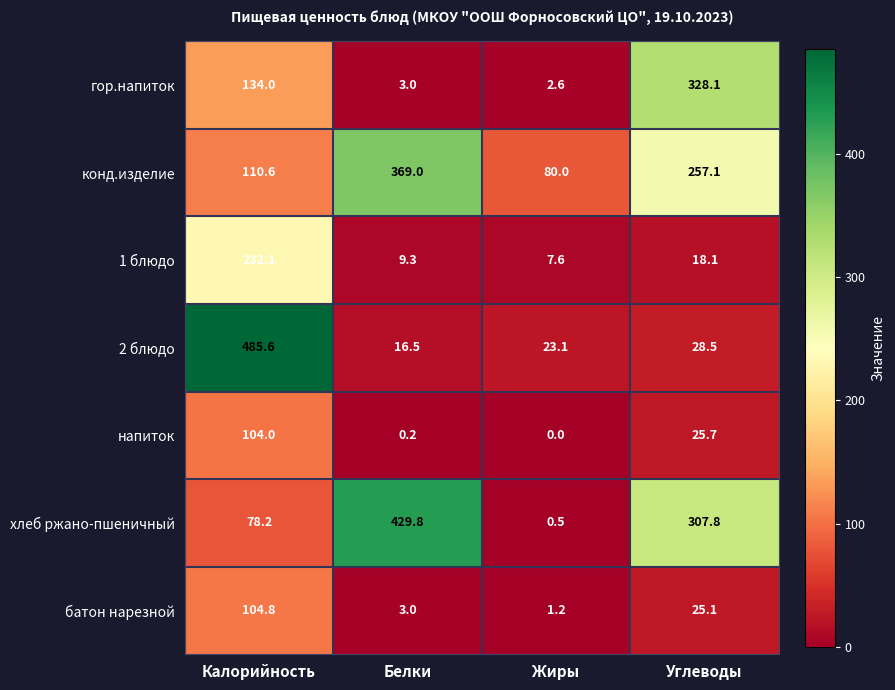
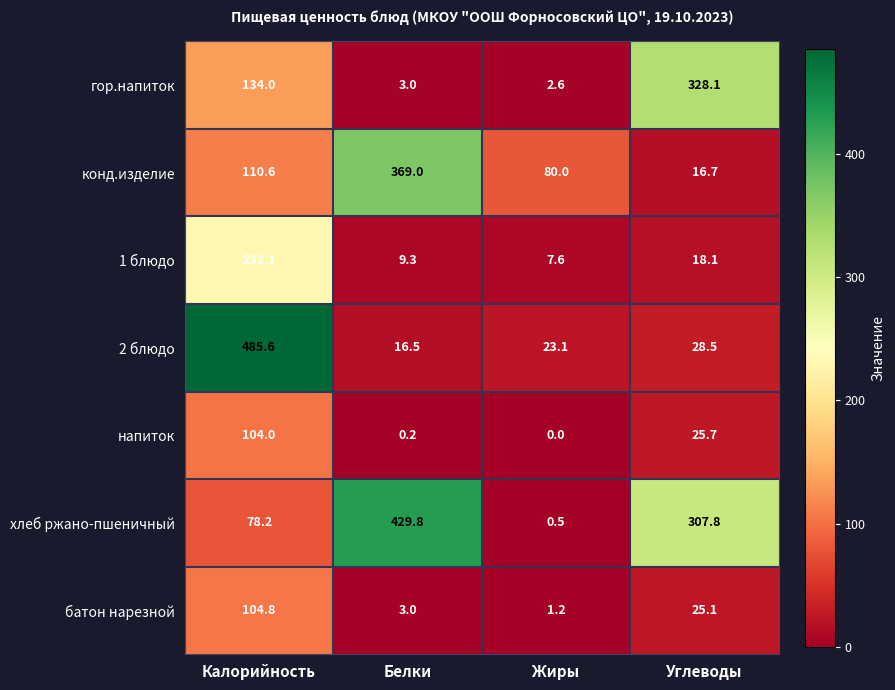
конд.изделие, Углеводы: 257.1 -> 16.7
